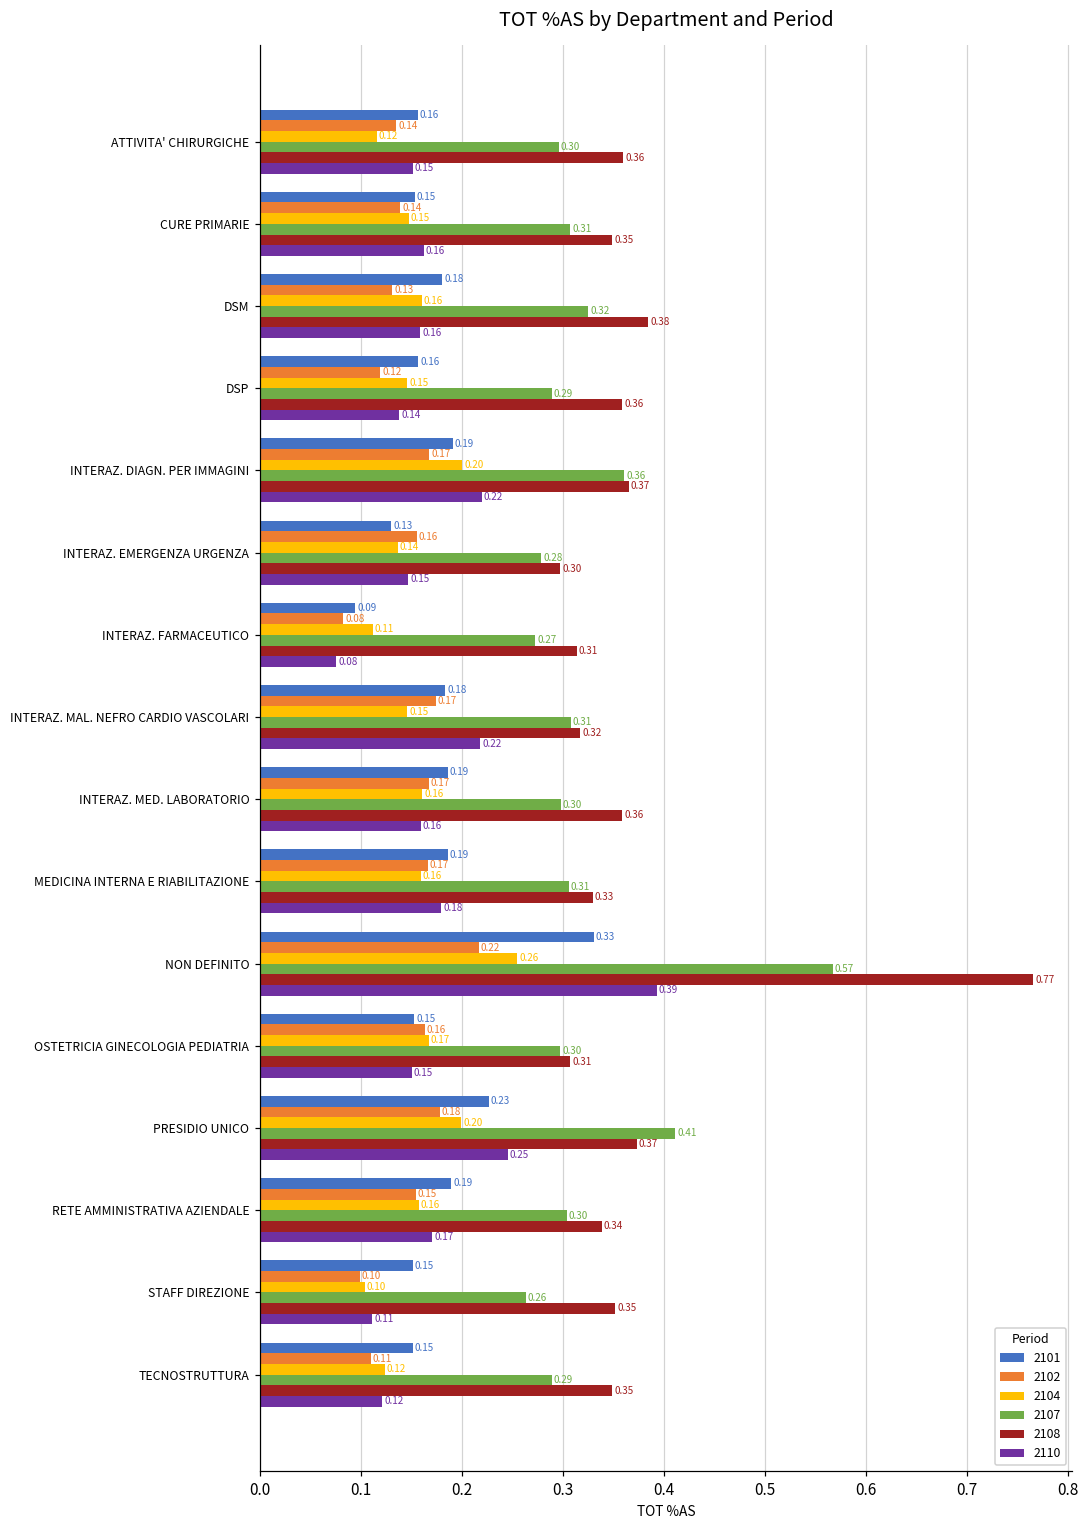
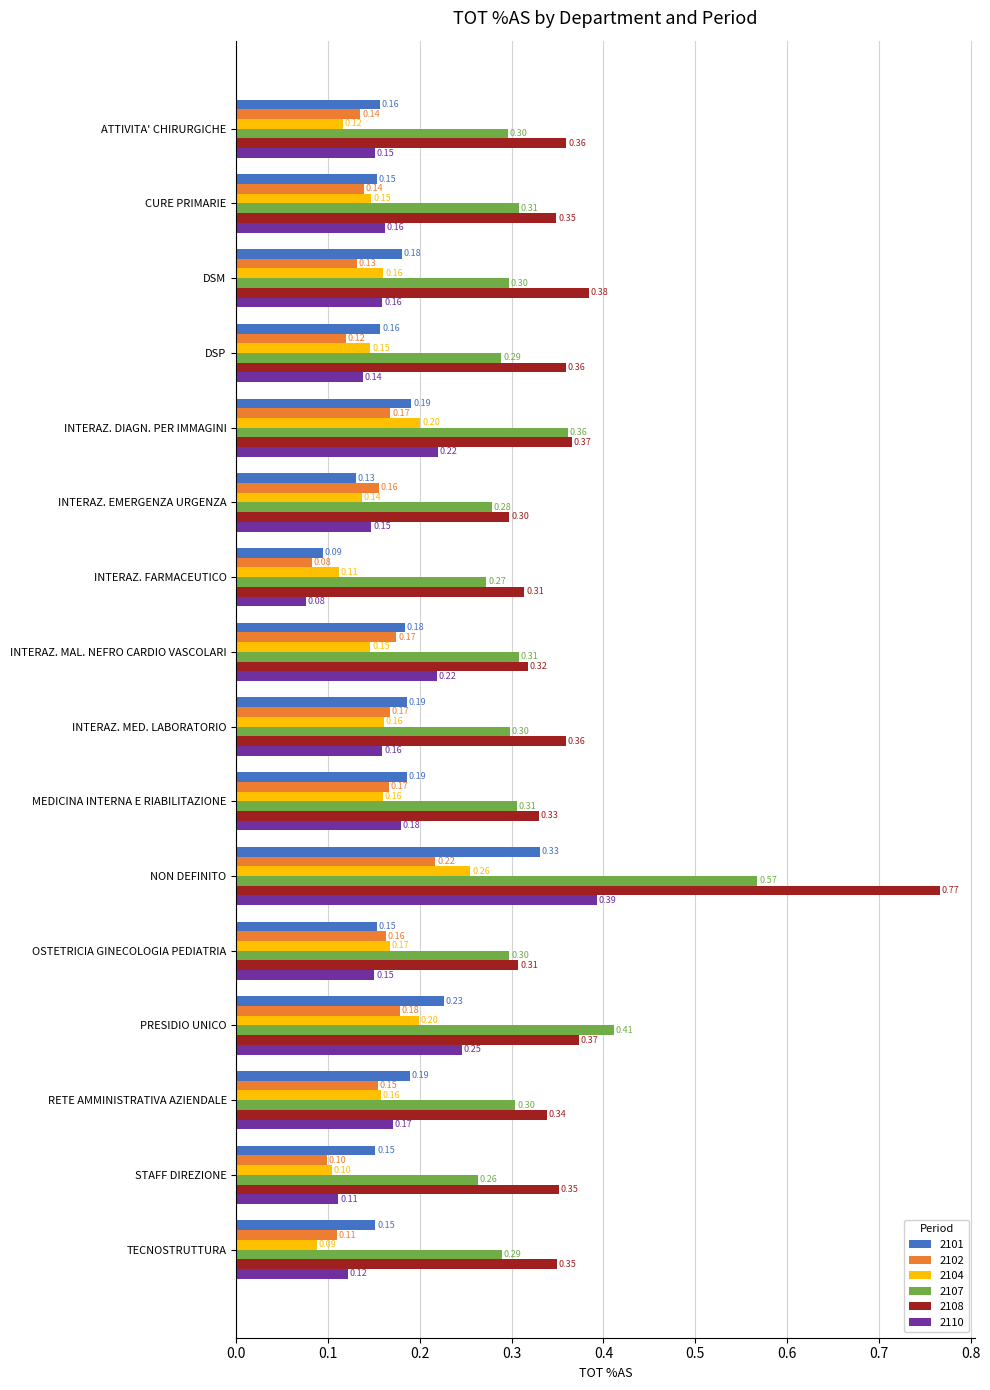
2107, DSM: 0.32 -> 0.30
2104, TECNOSTRUTTURA: 0.12 -> 0.09
